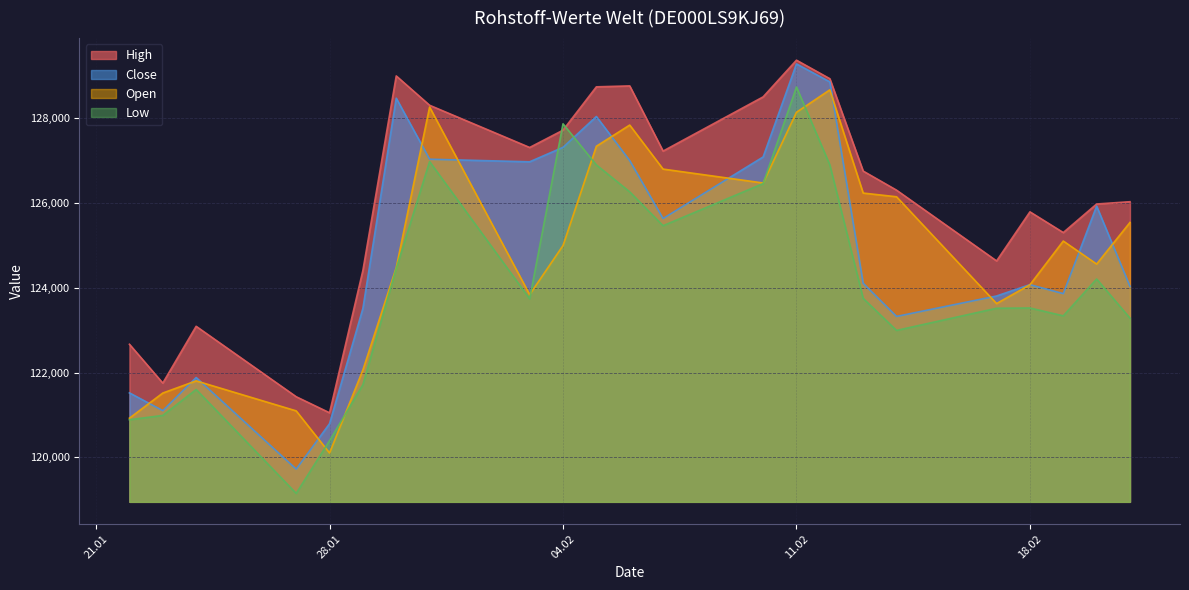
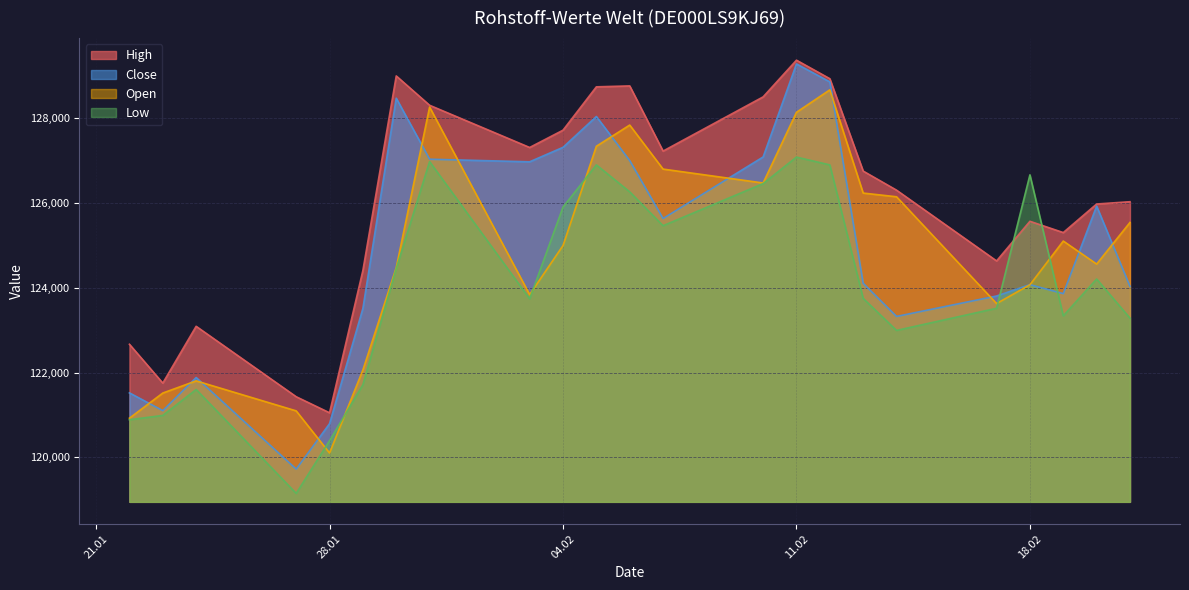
Low, 04.02: 127,900 -> 125,900
Low, 11.02: 128,700 -> 127,100
High, 18.02: 125,800 -> 125,600
Low, 18.02: 123,500 -> 126,700
